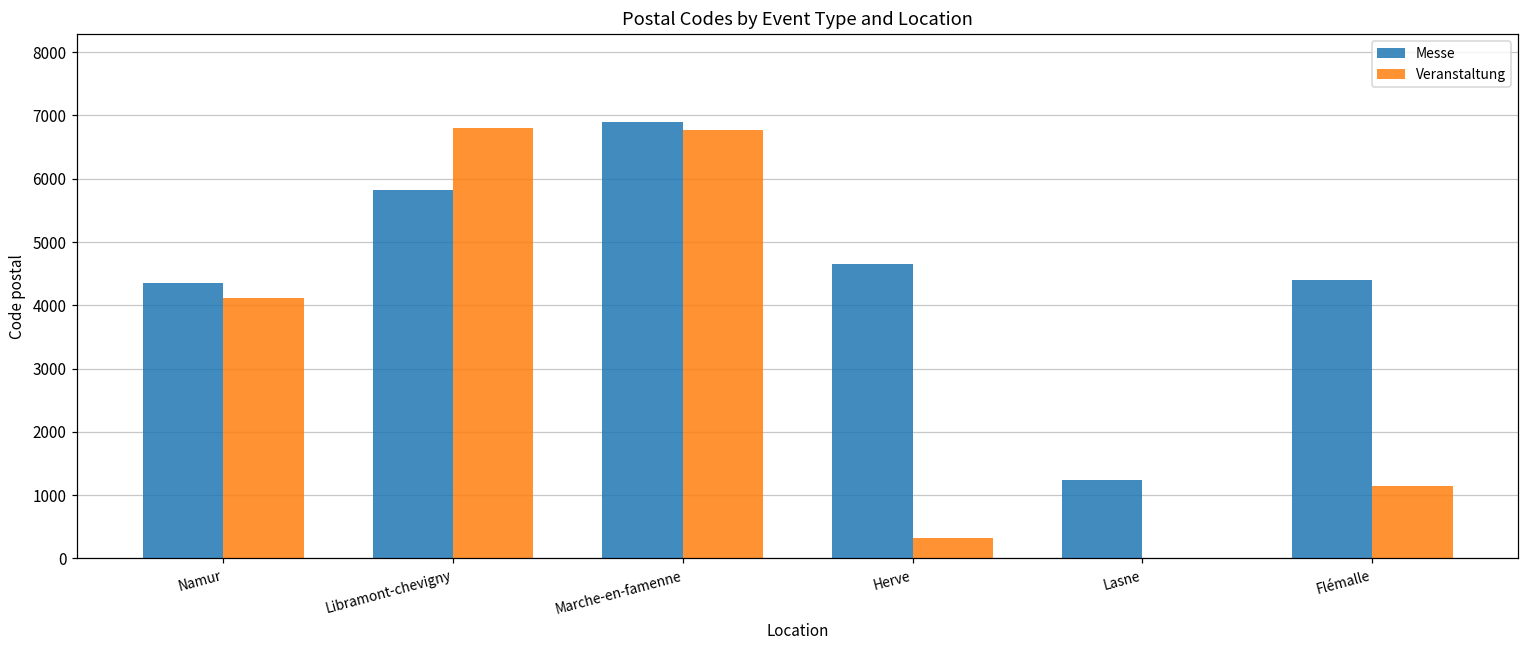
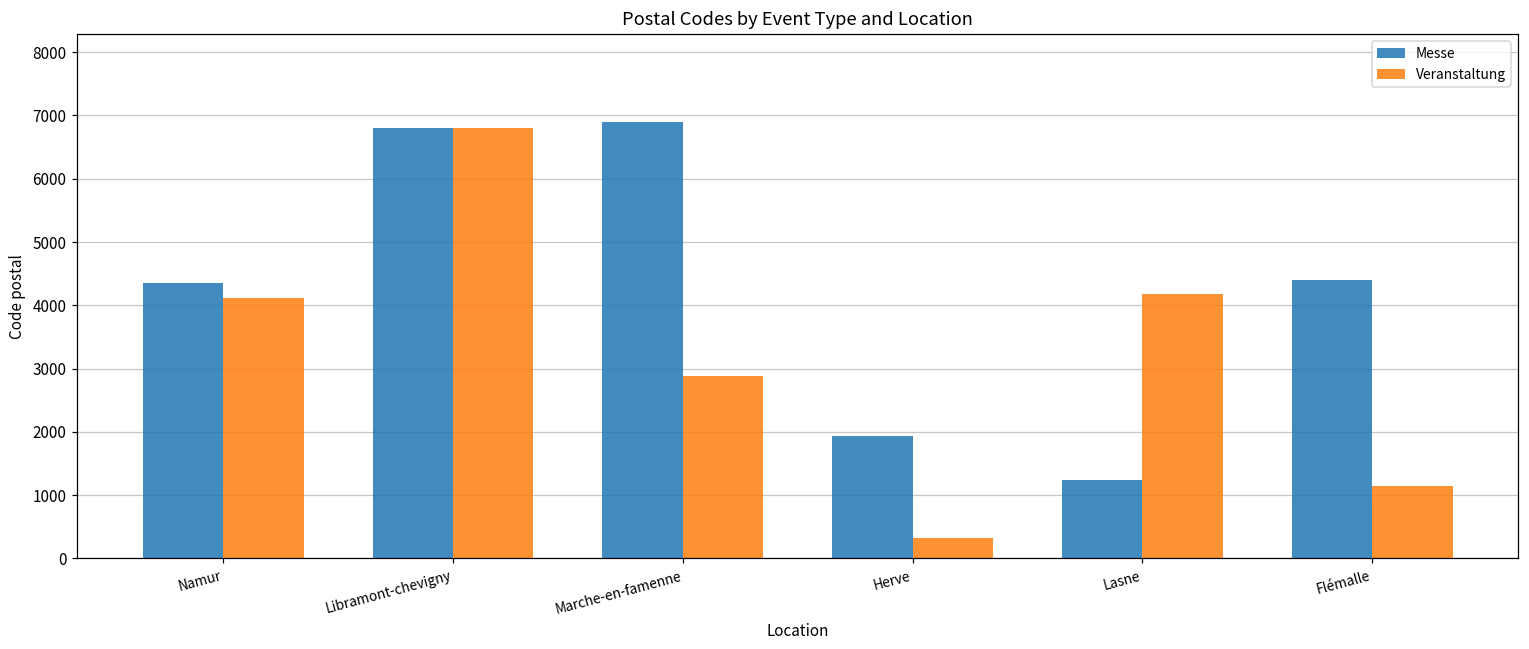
Messe, Libramont-chevigny: 5800 -> 6800
Veranstaltung, Marche-en-famenne: 6800 -> 2900
Messe, Herve: 4700 -> 1900
Veranstaltung, Lasne: 0 -> 4200
